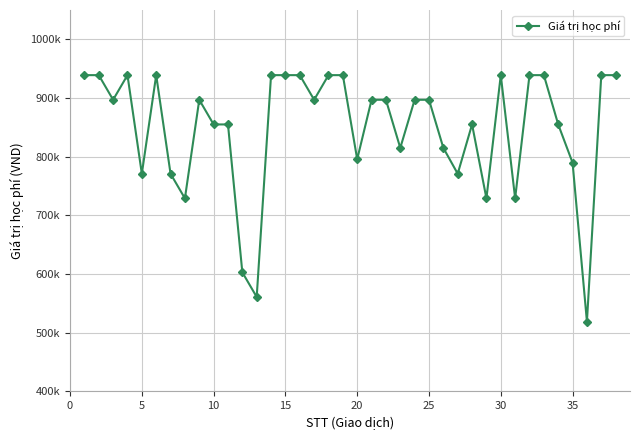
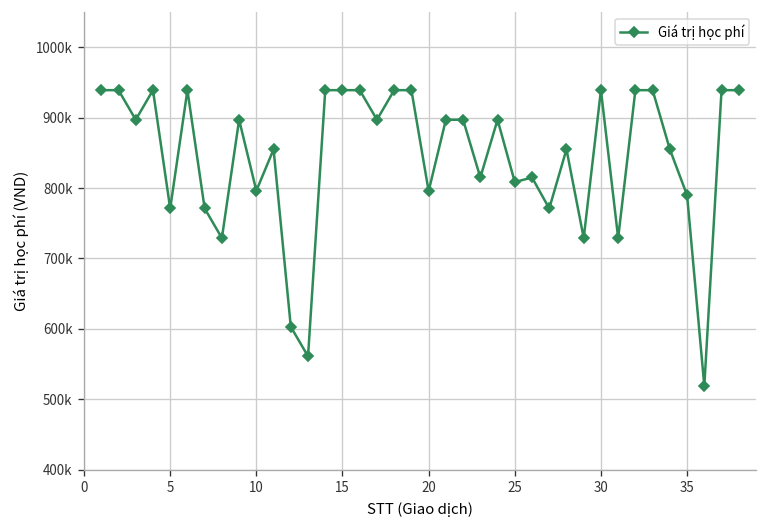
10: 860000 -> 800000
25: 900000 -> 810000
